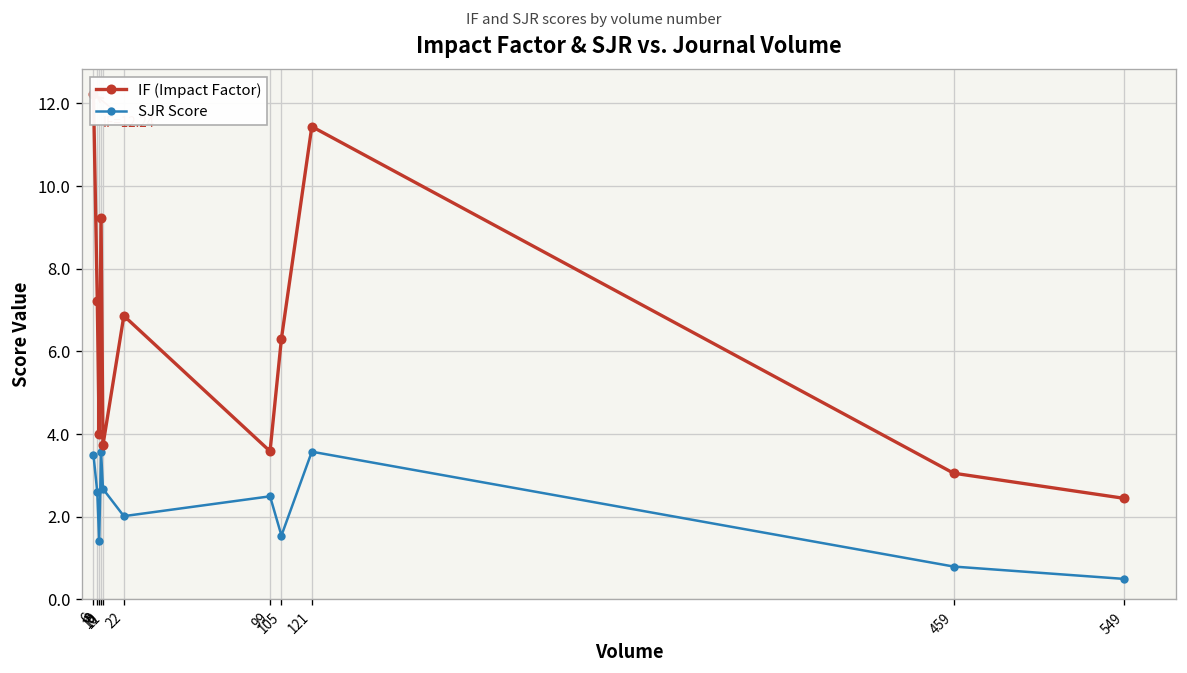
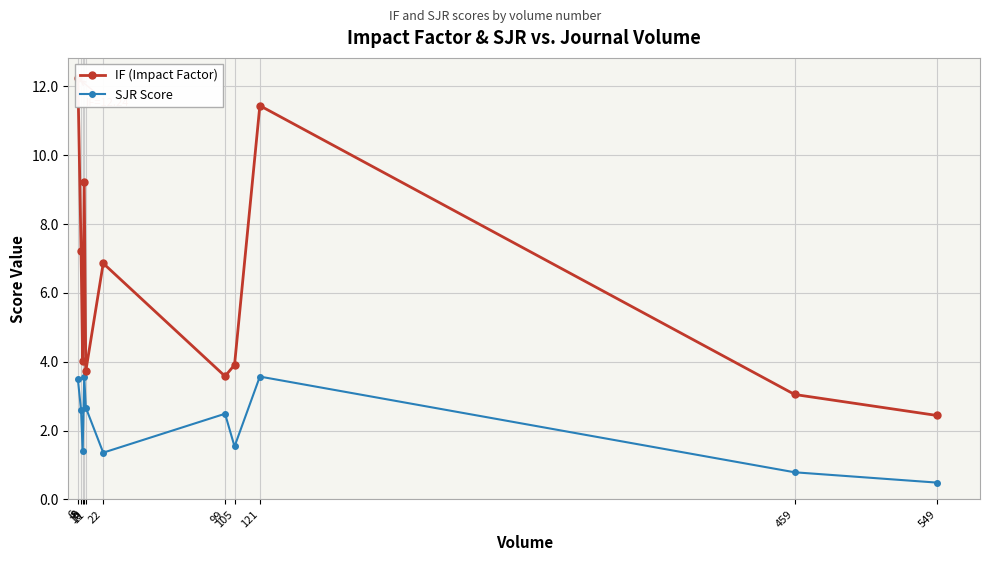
SJR Score, 22: 2.0 -> 1.4
IF (Impact Factor), 105: 6.3 -> 3.9
